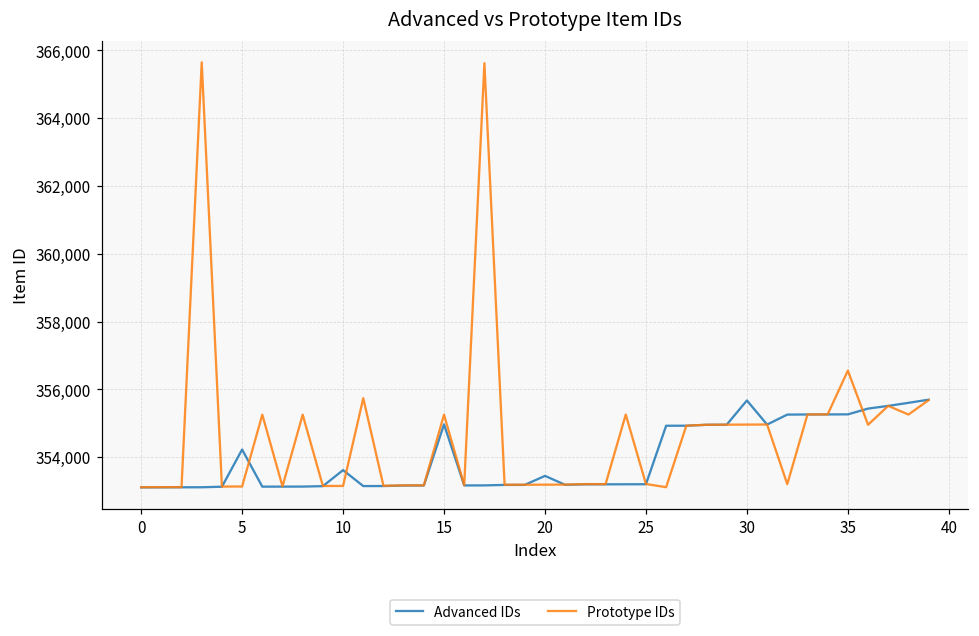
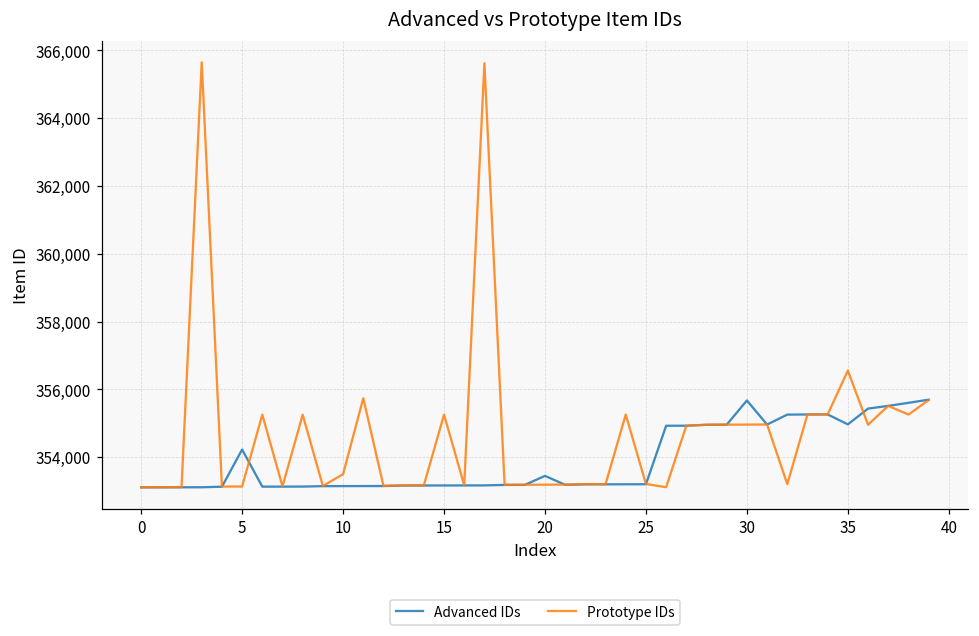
Advanced IDs, 10: 353,600 -> 353,100
Prototype IDs, 10: 353,200 -> 353,500
Advanced IDs, 15: 355,000 -> 353,200
Advanced IDs, 35: 355,300 -> 355,000
